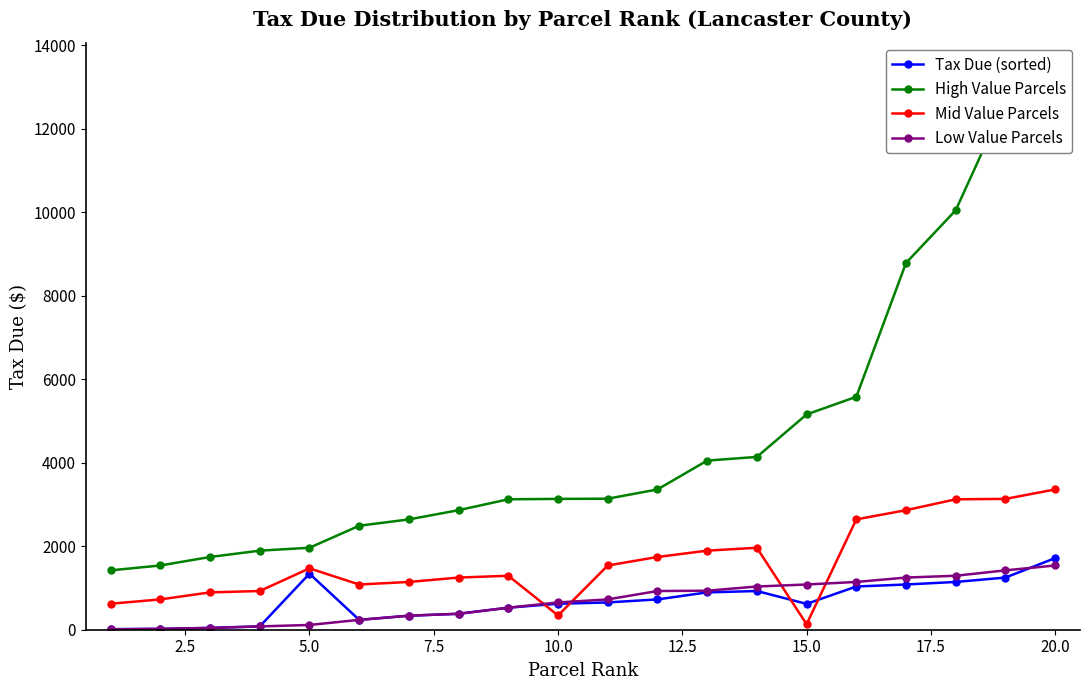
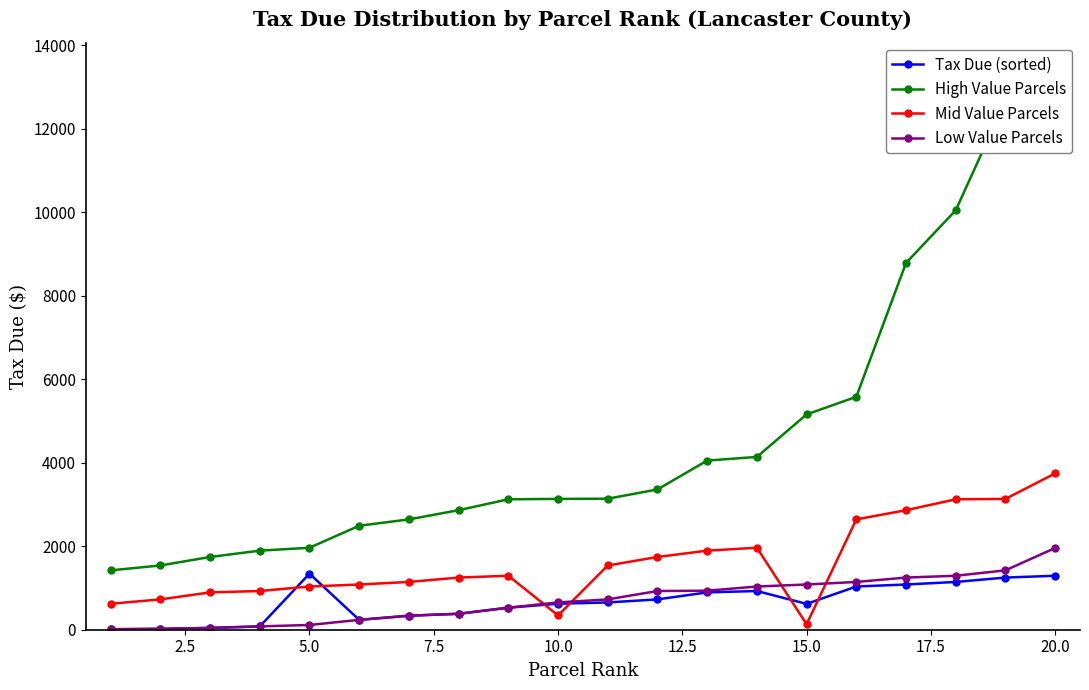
Mid Value Parcels, 5.0: 1500 -> 1000
Tax Due (sorted), 20.0: 1700 -> 1300
Mid Value Parcels, 20.0: 3400 -> 3700
Low Value Parcels, 20.0: 1500 -> 2000
